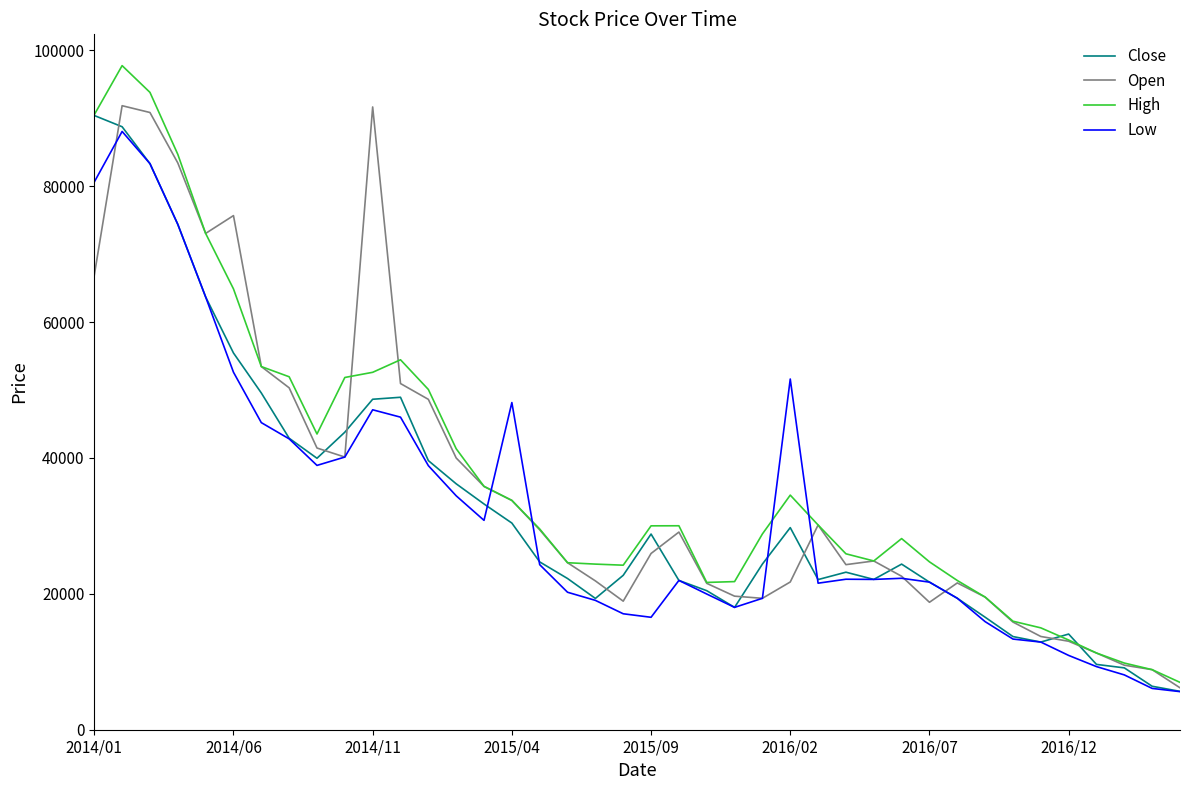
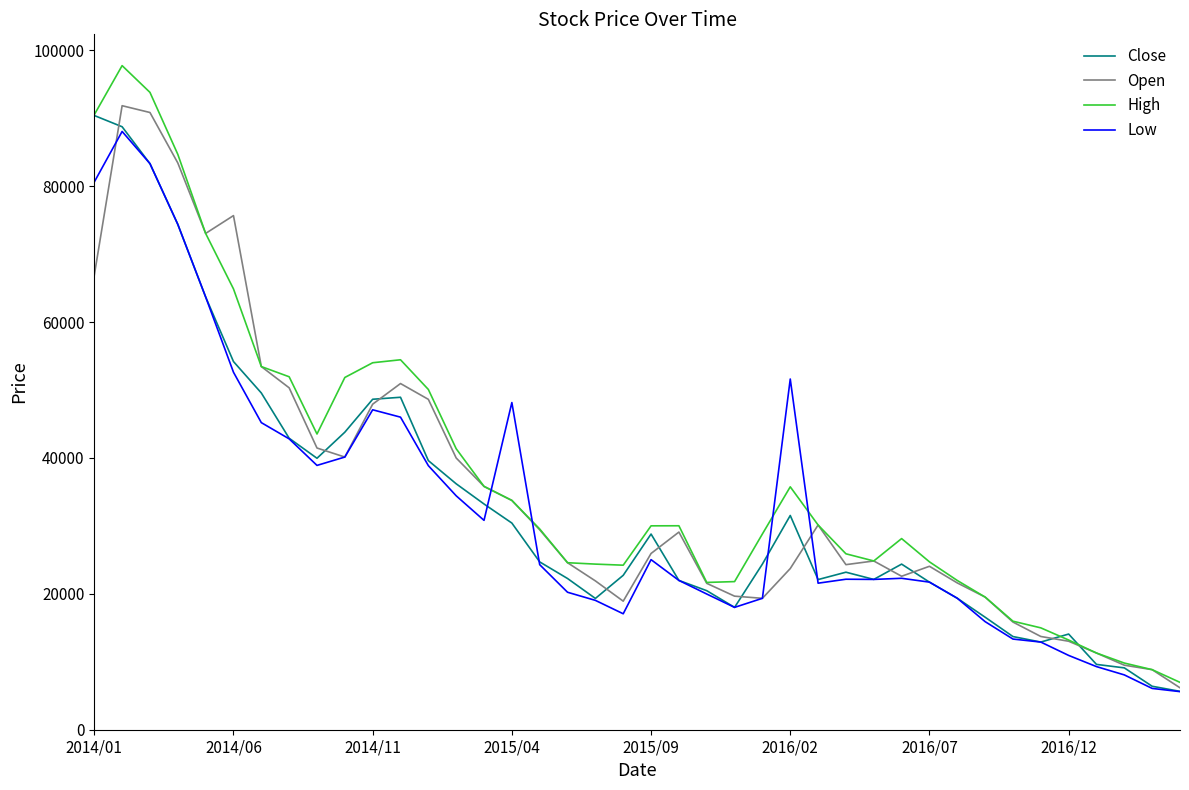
Close, 2014/06: 55000 -> 54000
Open, 2014/11: 92000 -> 48000
High, 2014/11: 53000 -> 54000
Low, 2015/09: 17000 -> 25000
Close, 2016/02: 30000 -> 32000
Open, 2016/02: 22000 -> 24000
High, 2016/02: 35000 -> 36000
Open, 2016/07: 19000 -> 24000
